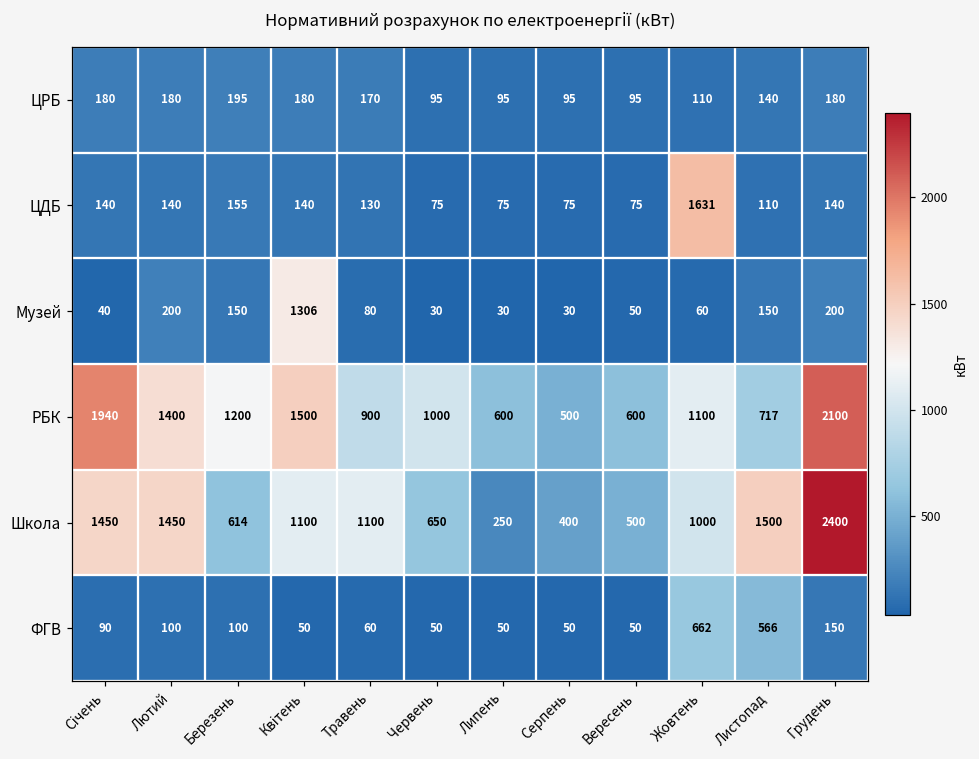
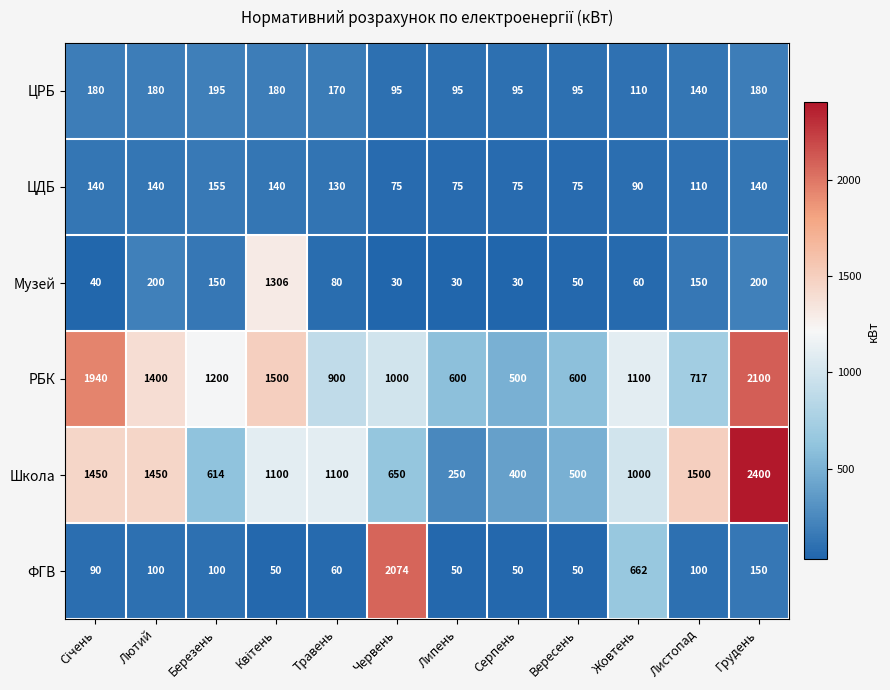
ЦДБ, Жовтень: 1631 -> 90
ФГВ, Червень: 50 -> 2074
ФГВ, Листопад: 566 -> 100
